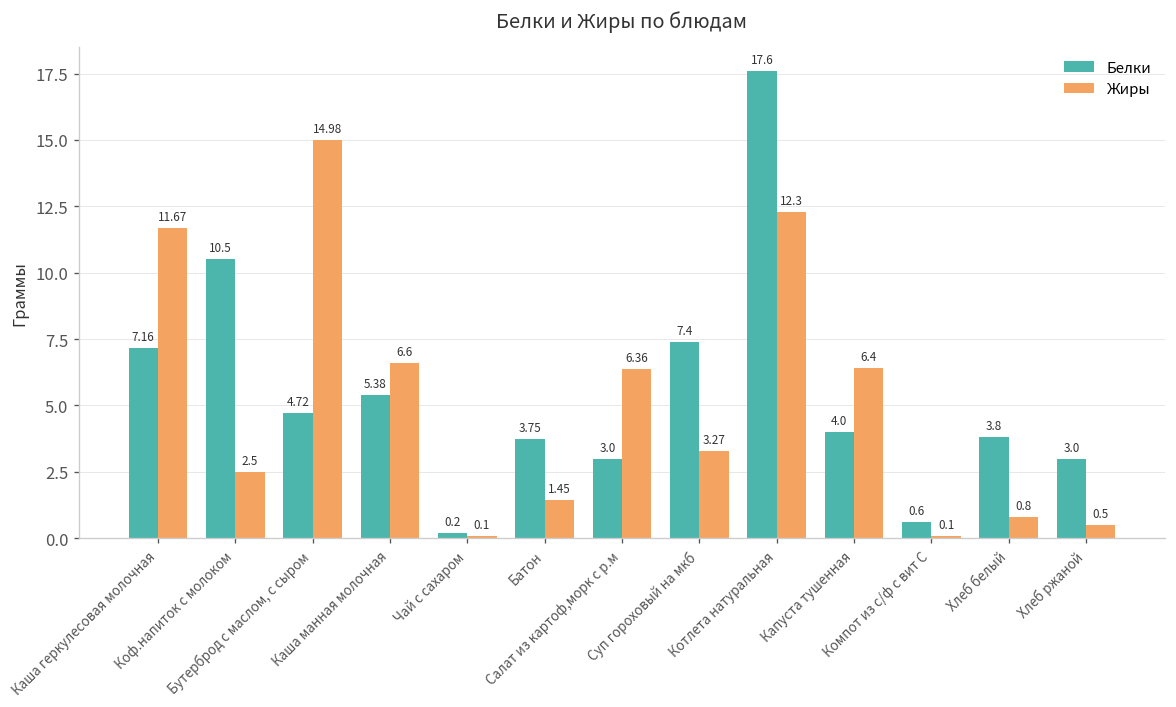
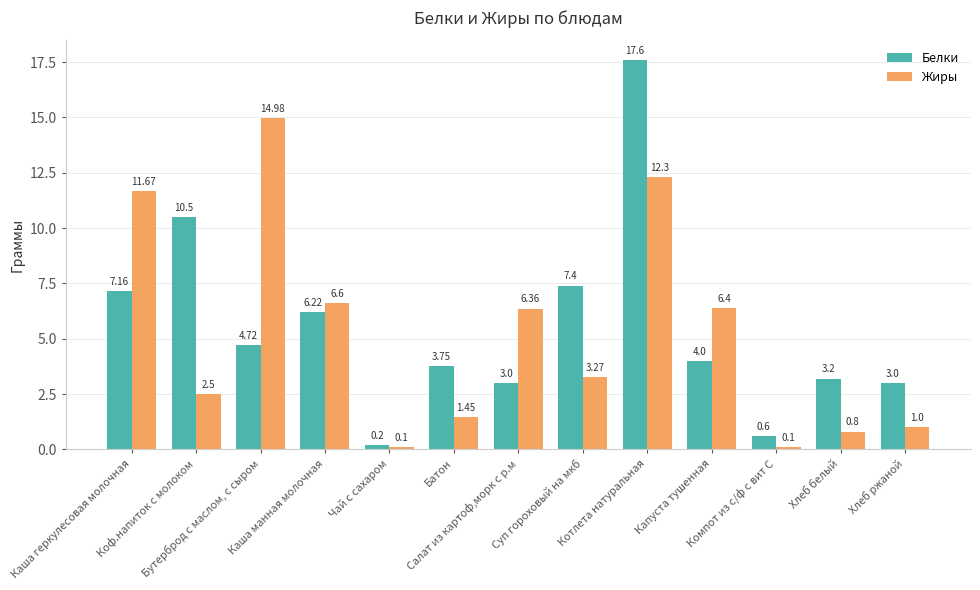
Белки, Каша манная молочная: 5.38 -> 6.22
Белки, Хлеб белый: 3.8 -> 3.2
Жиры, Хлеб ржаной: 0.5 -> 1.0
